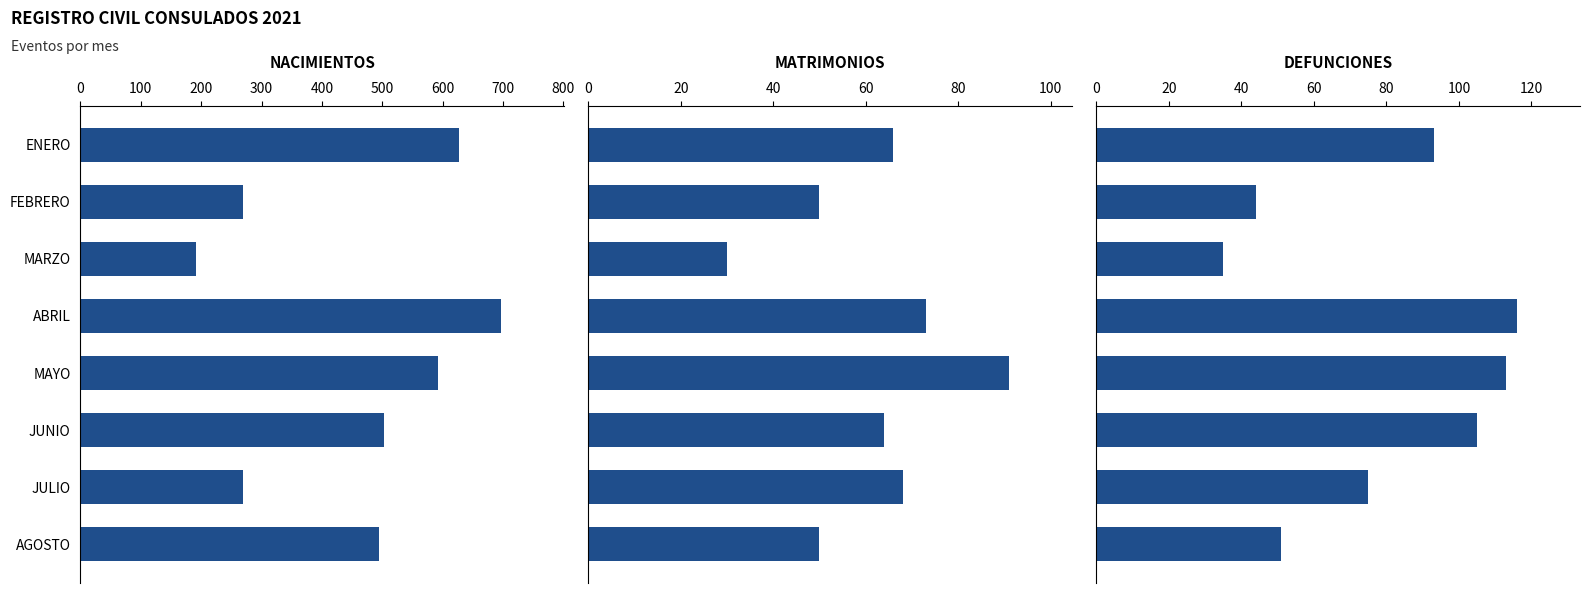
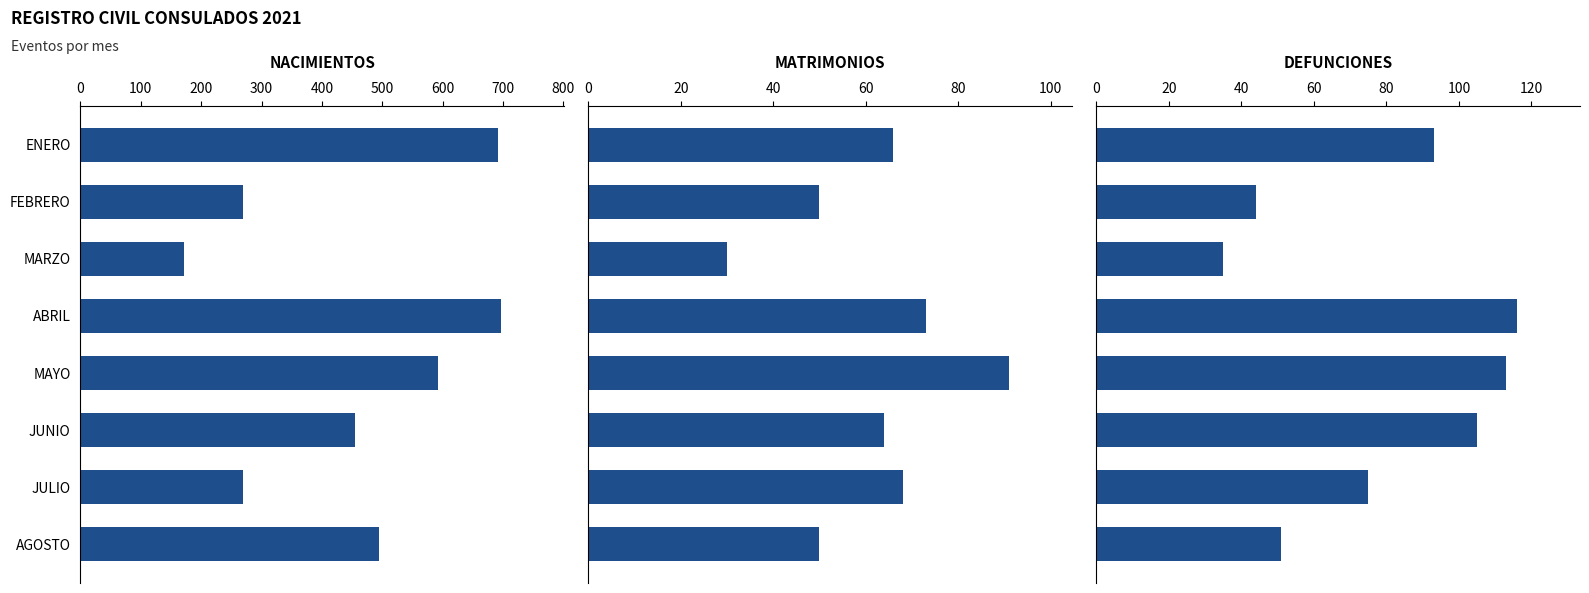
NACIMIENTOS, ENERO: 630 -> 690
NACIMIENTOS, MARZO: 190 -> 170
NACIMIENTOS, JUNIO: 500 -> 460
